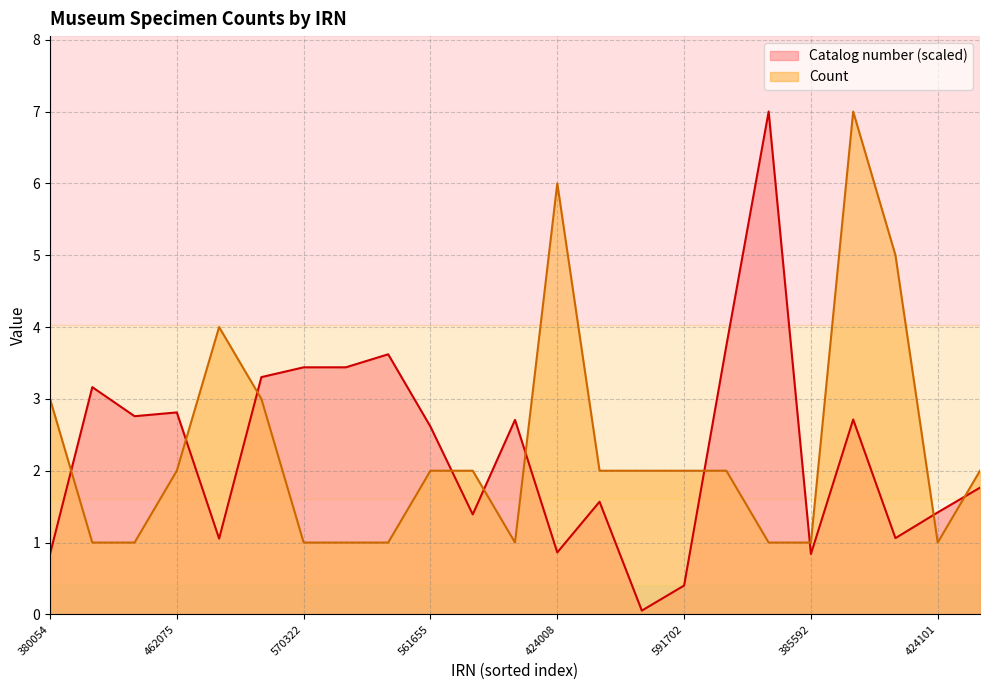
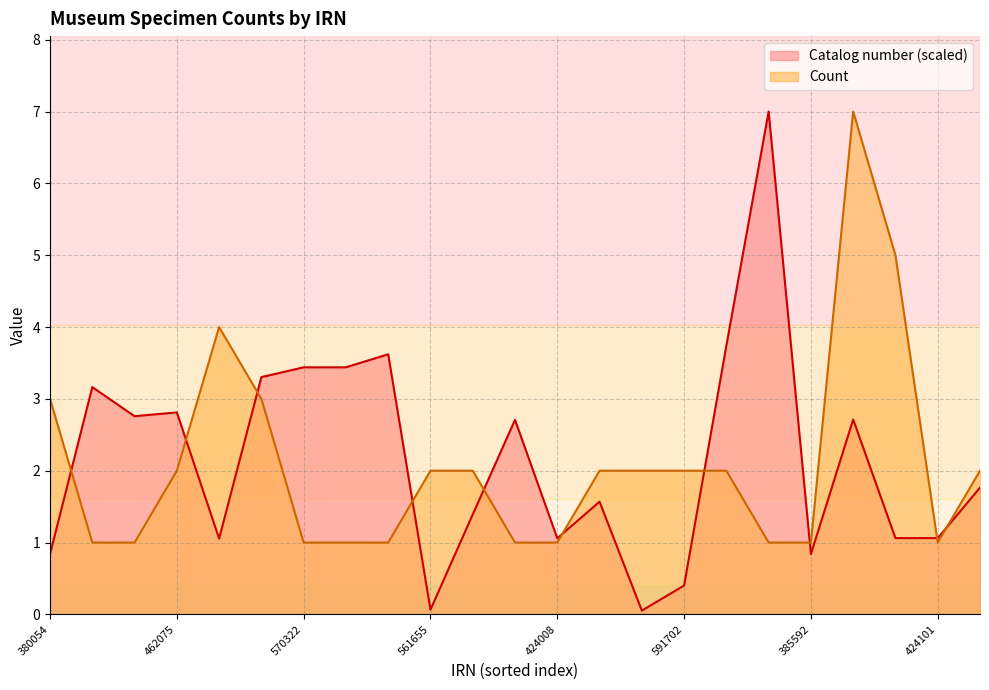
Catalog number (scaled), 561655: 2.6 -> 0.1
Catalog number (scaled), 424008: 0.9 -> 1.1
Count, 424008: 6 -> 1
Catalog number (scaled), 424101: 1.4 -> 1.1
